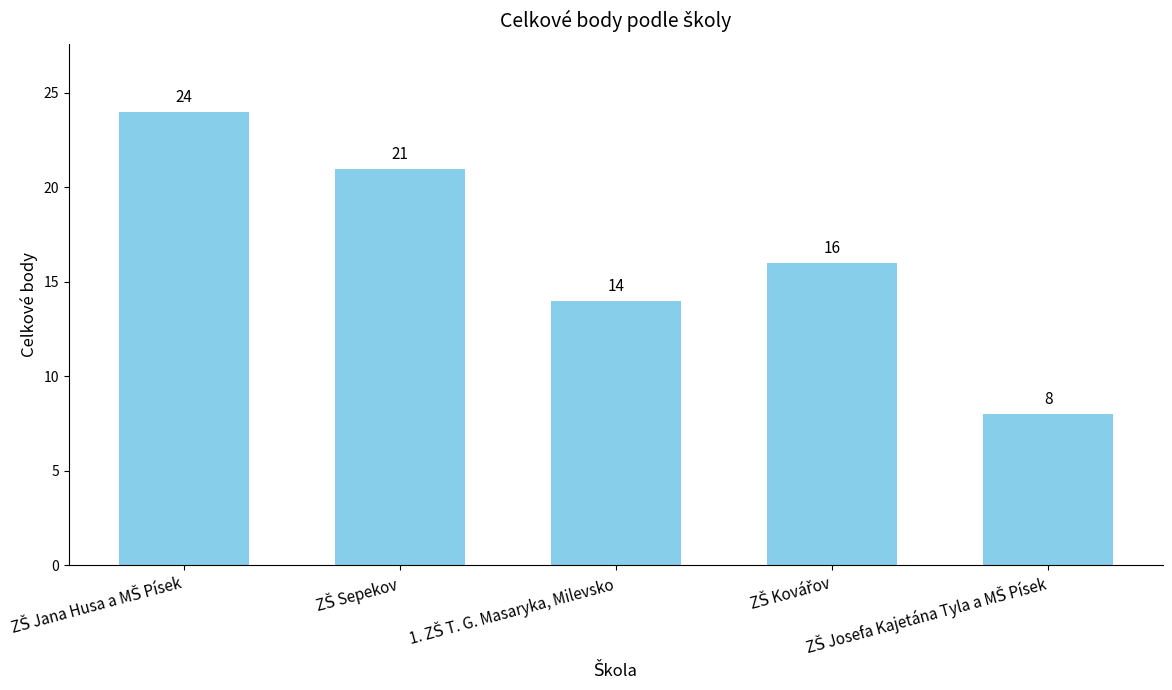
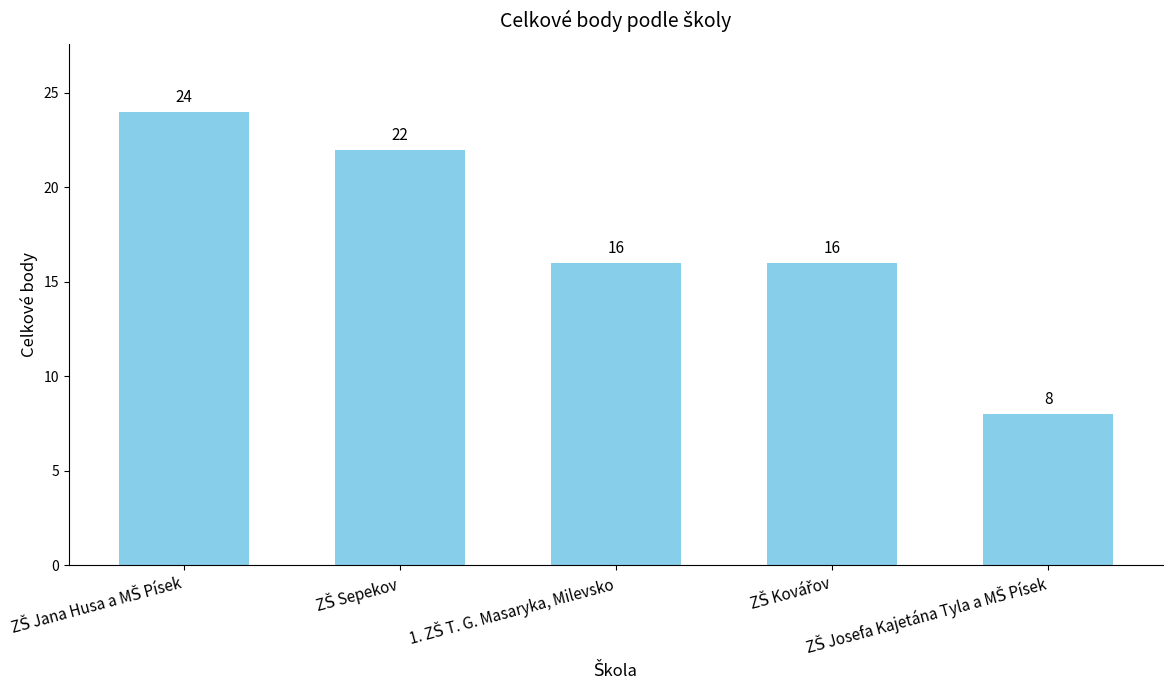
ZŠ Sepekov: 21 -> 22
1. ZŠ T. G. Masaryka, Milevsko: 14 -> 16
